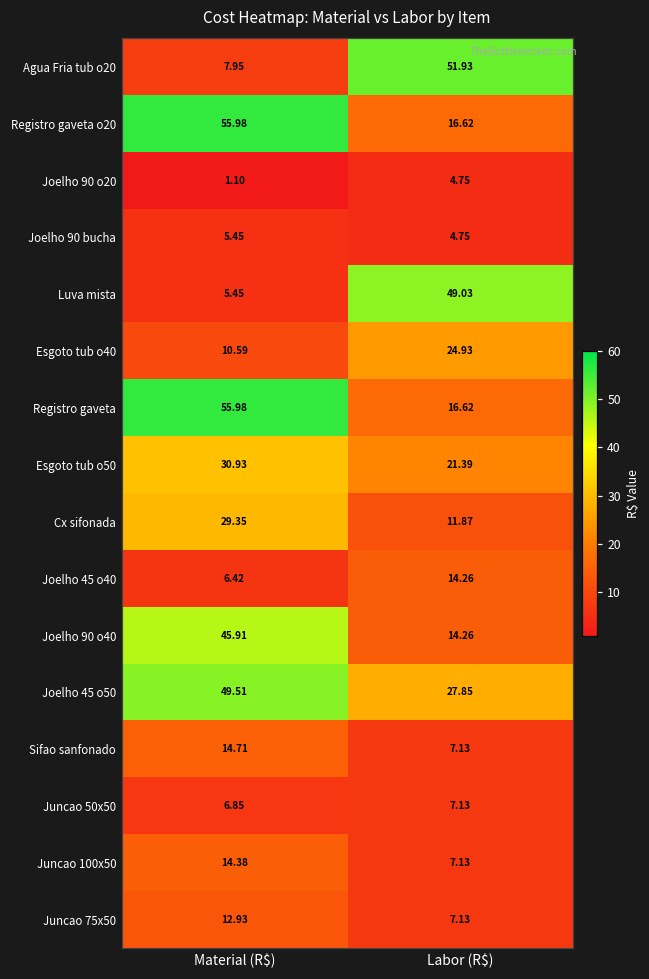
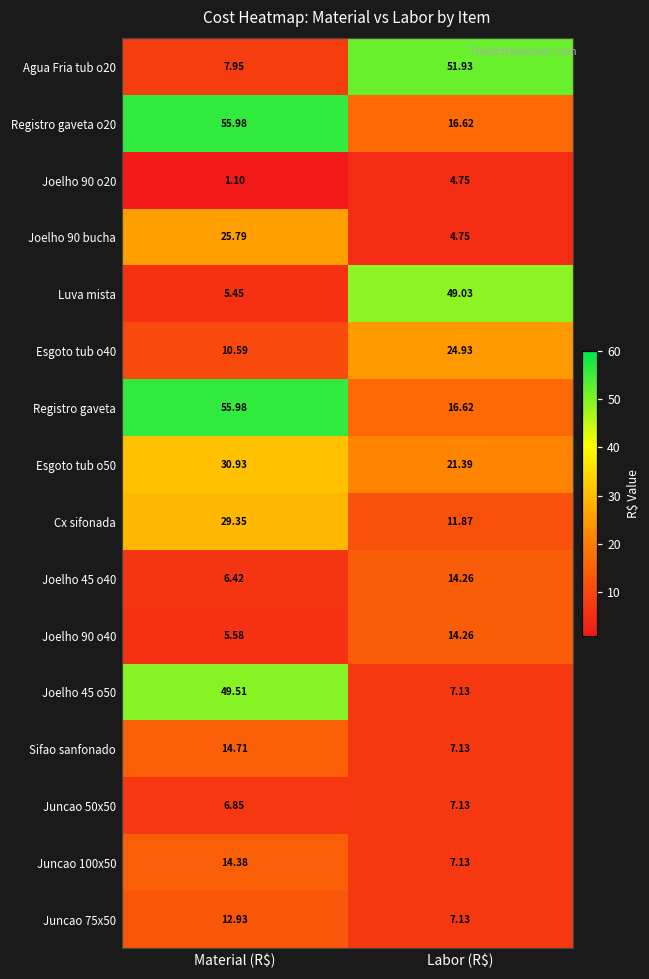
Joelho 90 bucha, Material (R$): 5.45 -> 25.79
Joelho 90 o40, Material (R$): 45.91 -> 5.58
Joelho 45 o50, Labor (R$): 27.85 -> 7.13
